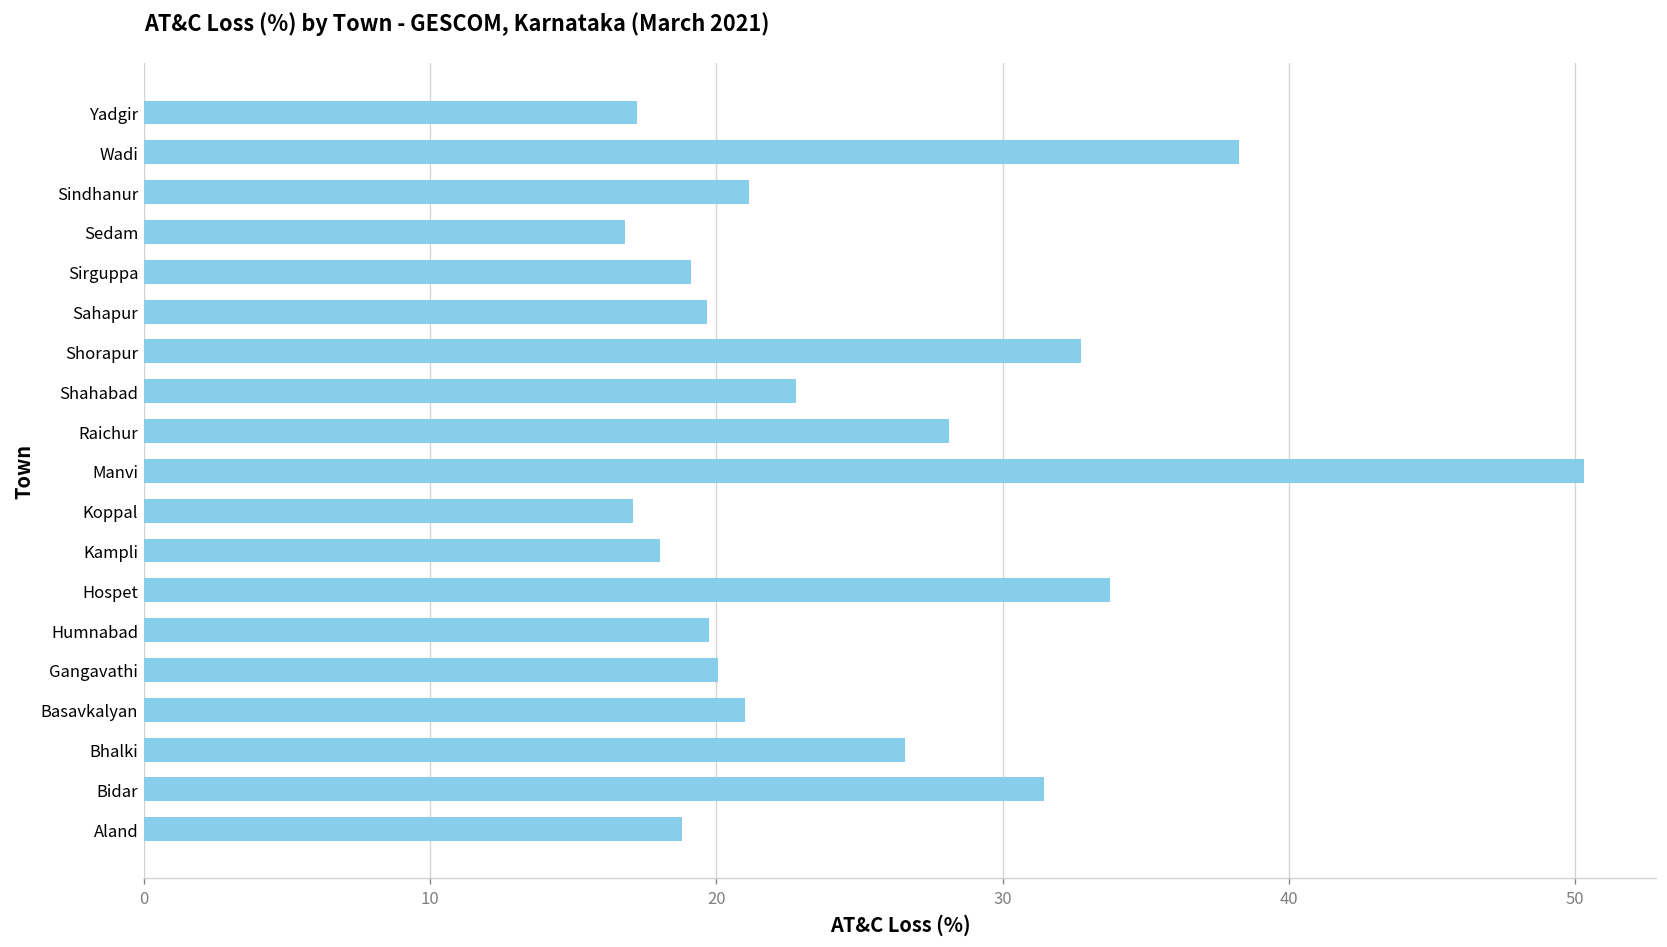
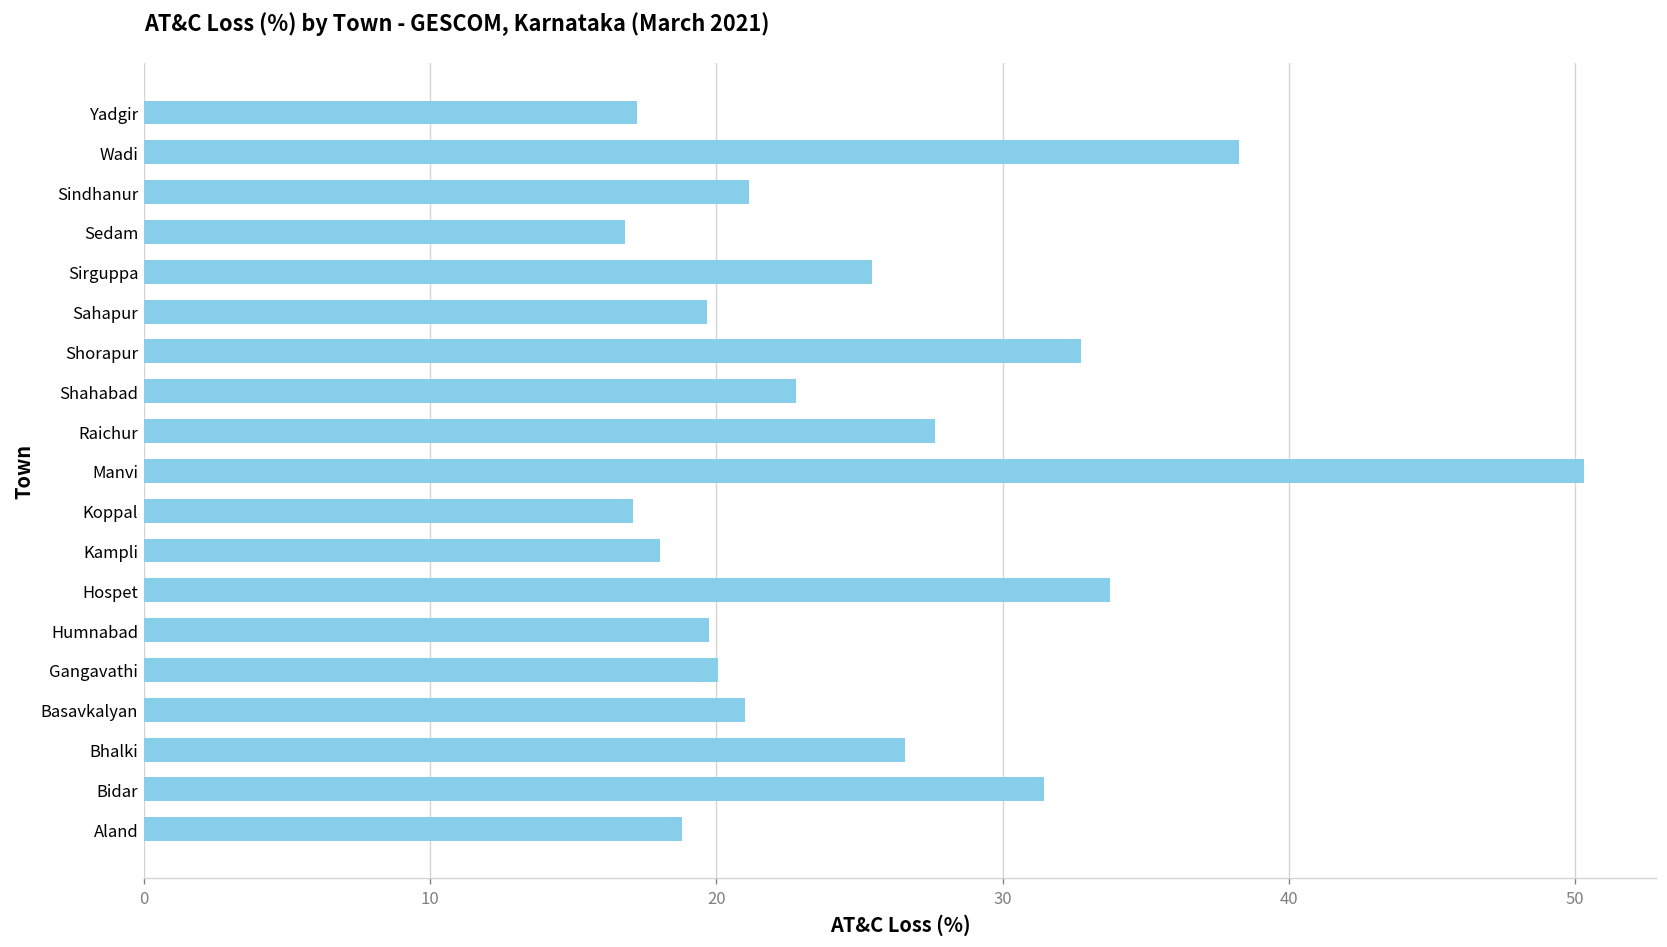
Sirguppa: 19.1 -> 25.4
Raichur: 28.1 -> 27.6
